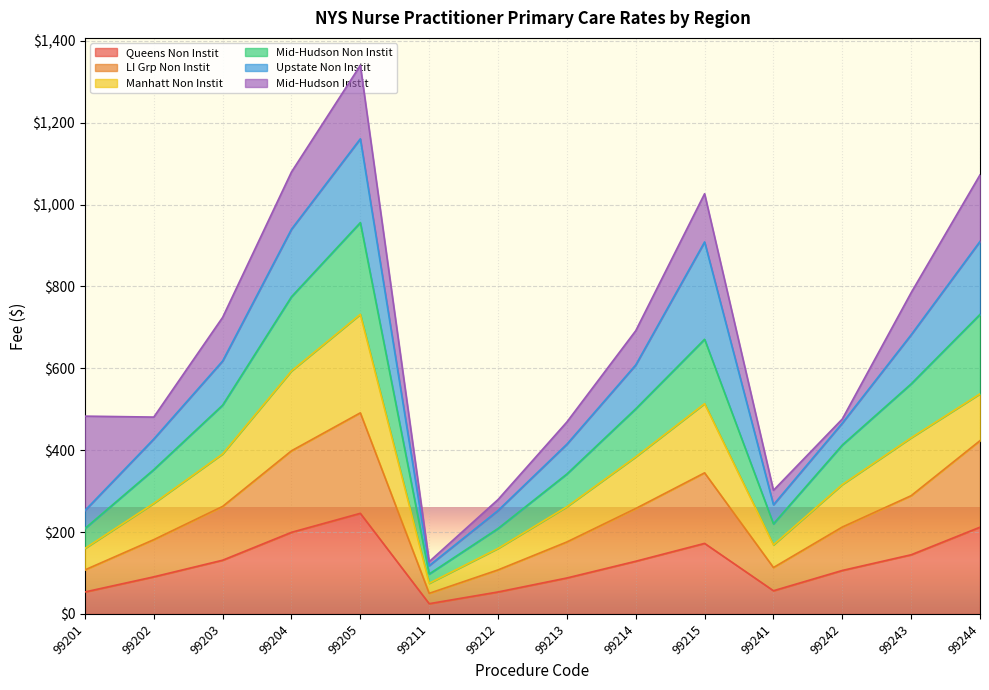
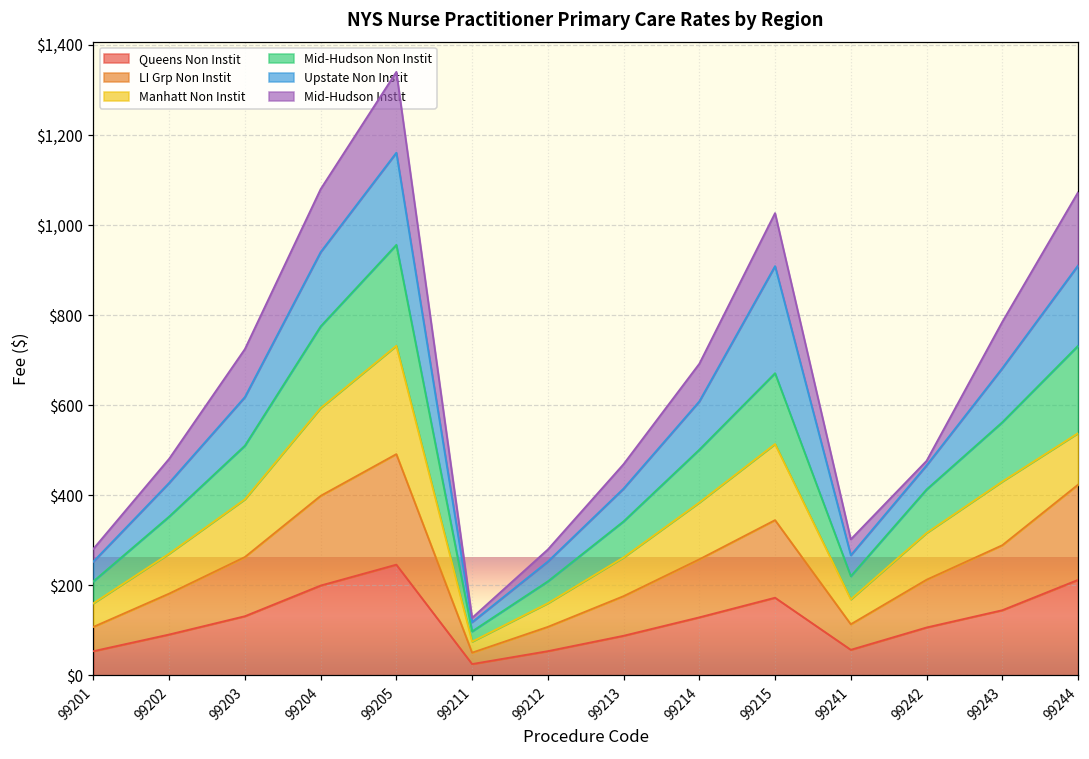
Mid-Hudson Instit, 99201: $230 -> $30
